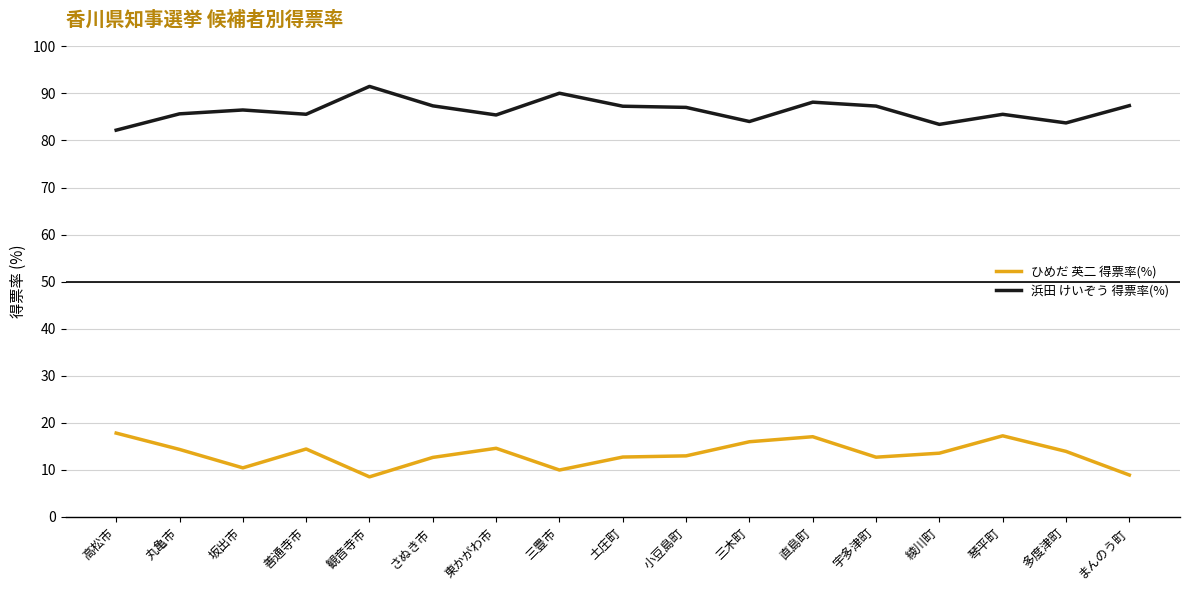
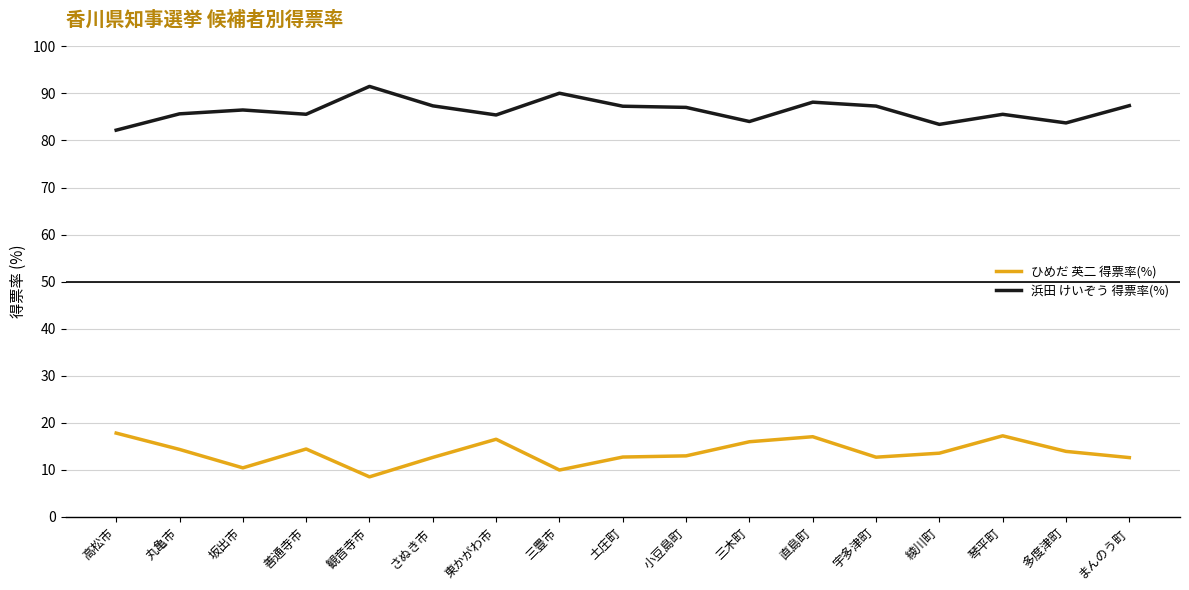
ひめだ 英二 得票率(%), 東かがわ市: 15 -> 17
ひめだ 英二 得票率(%), まんのう町: 9 -> 13
